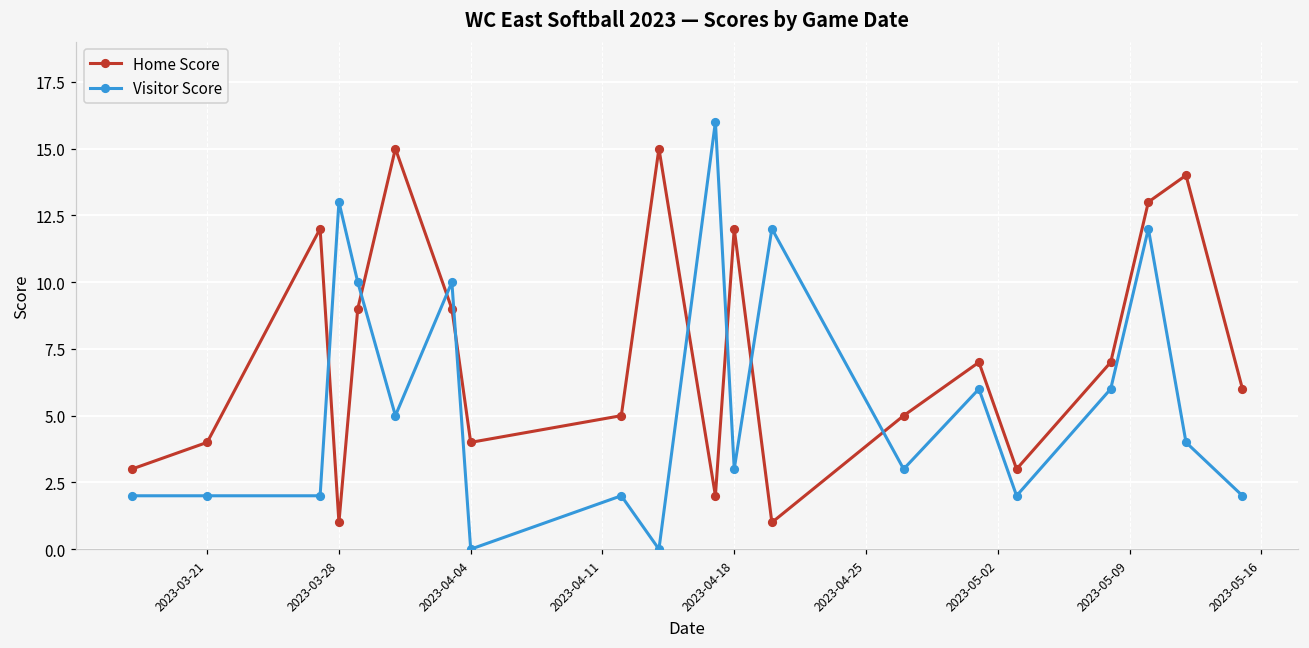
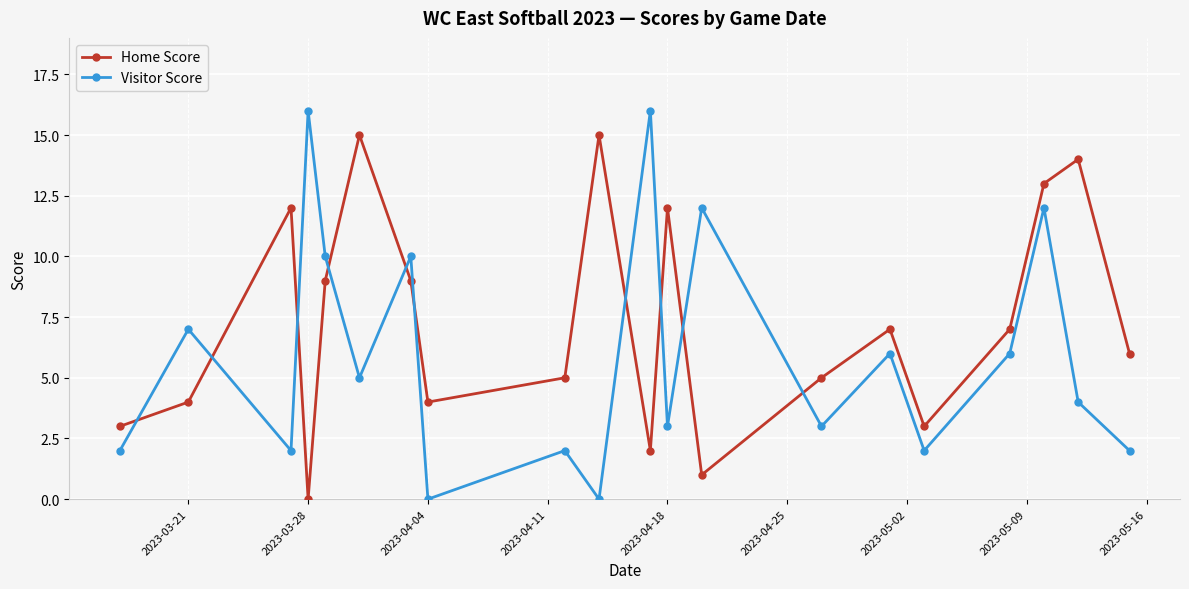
Visitor Score, 2023-03-21: 2 -> 7
Home Score, 2023-03-28: 1 -> 0
Visitor Score, 2023-03-28: 13 -> 16
